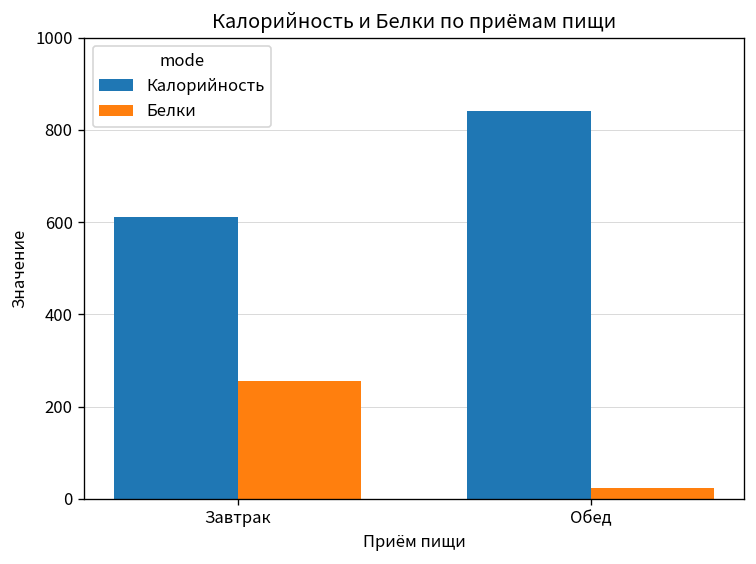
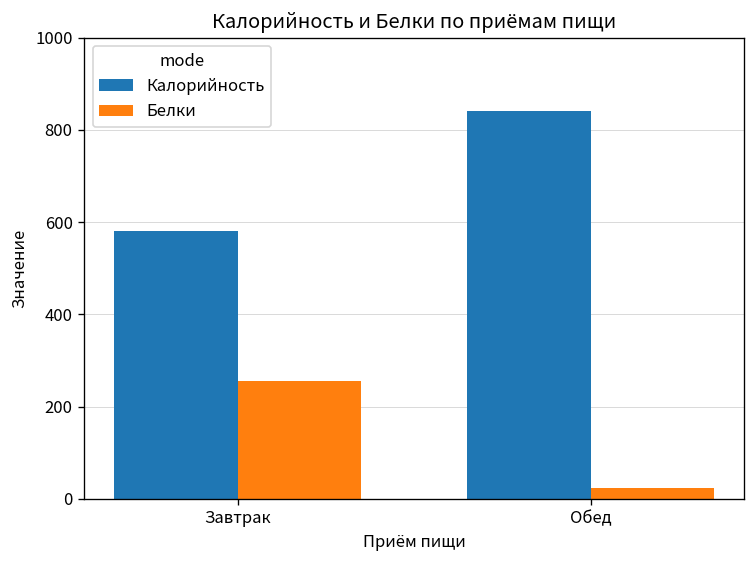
Калорийность, Завтрак: 610 -> 580
